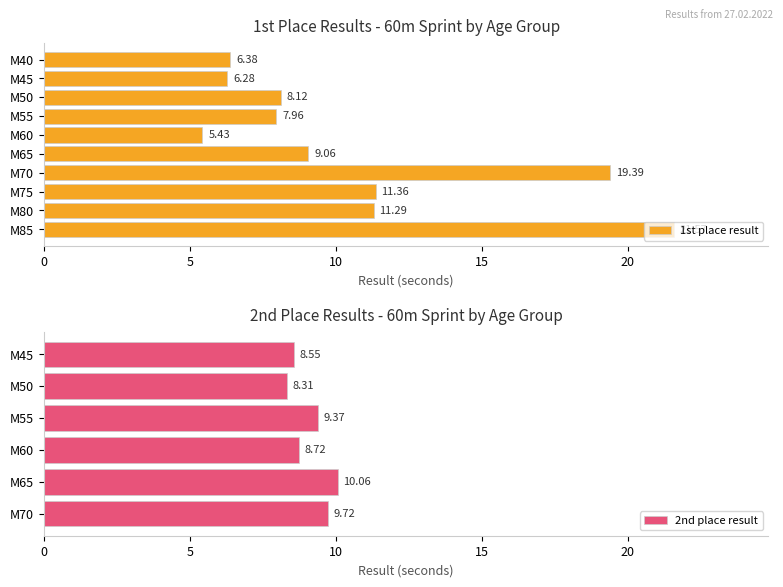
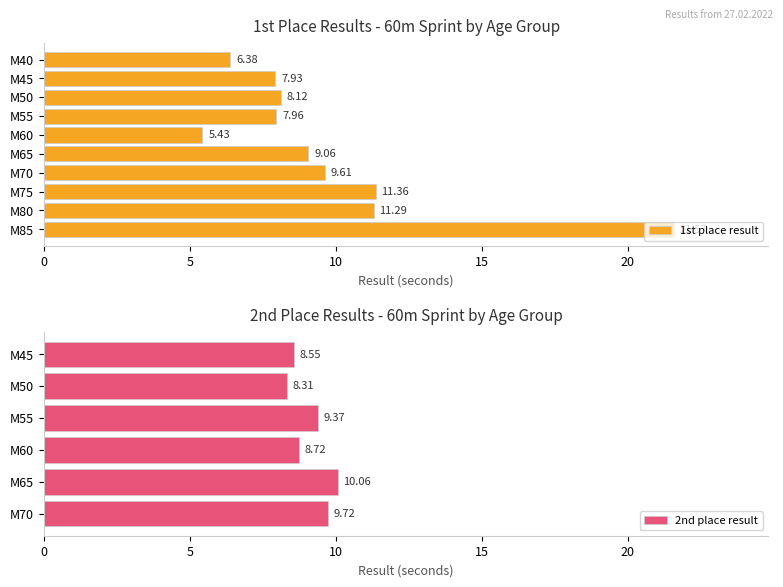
1st Place Results - 60m Sprint by Age Group, М45: 6.28 -> 7.93
1st Place Results - 60m Sprint by Age Group, М70: 19.39 -> 9.61
